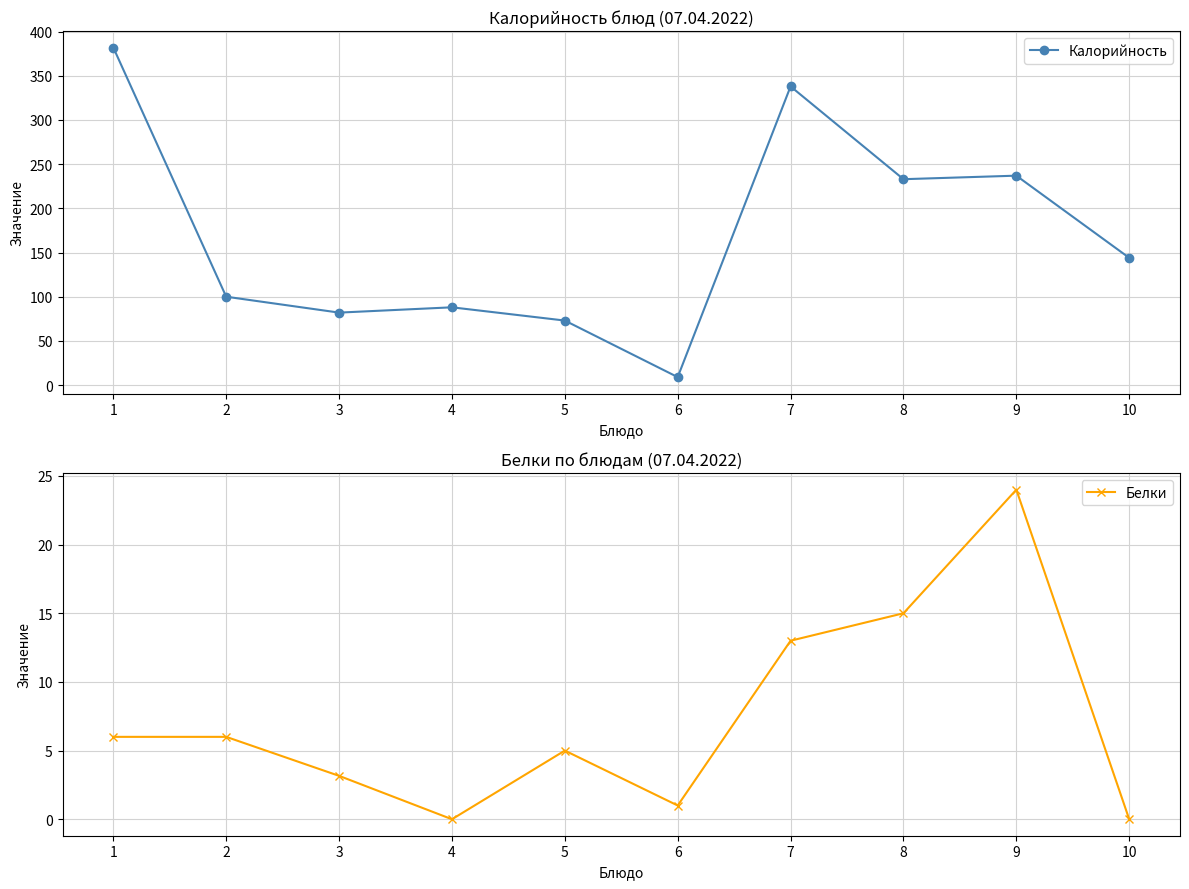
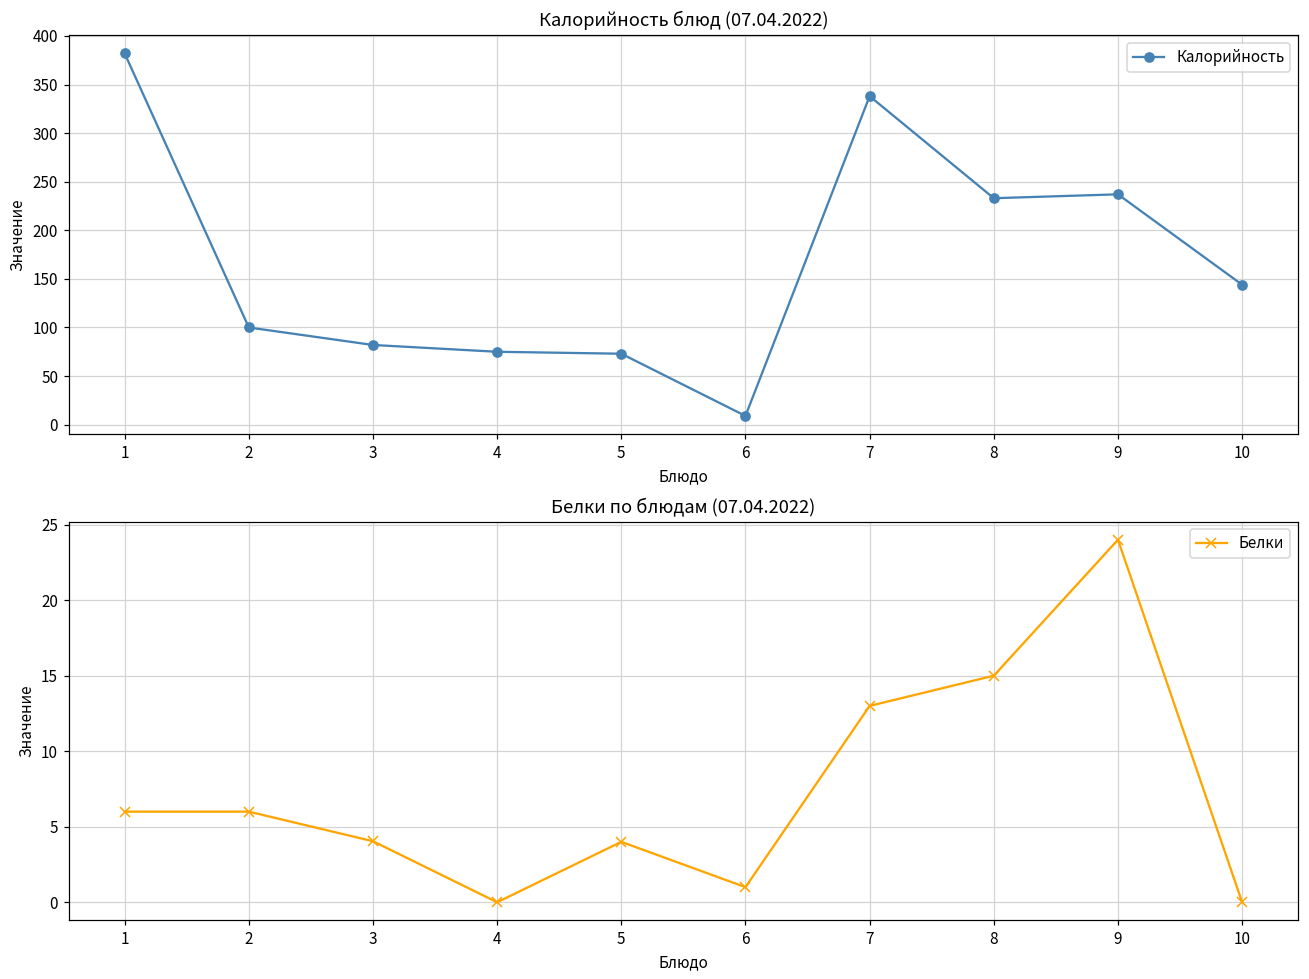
Калорийность блюд (07.04.2022), 4: 90 -> 80
Белки по блюдам (07.04.2022), 3: 3.2 -> 4.0
Белки по блюдам (07.04.2022), 5: 5 -> 4
